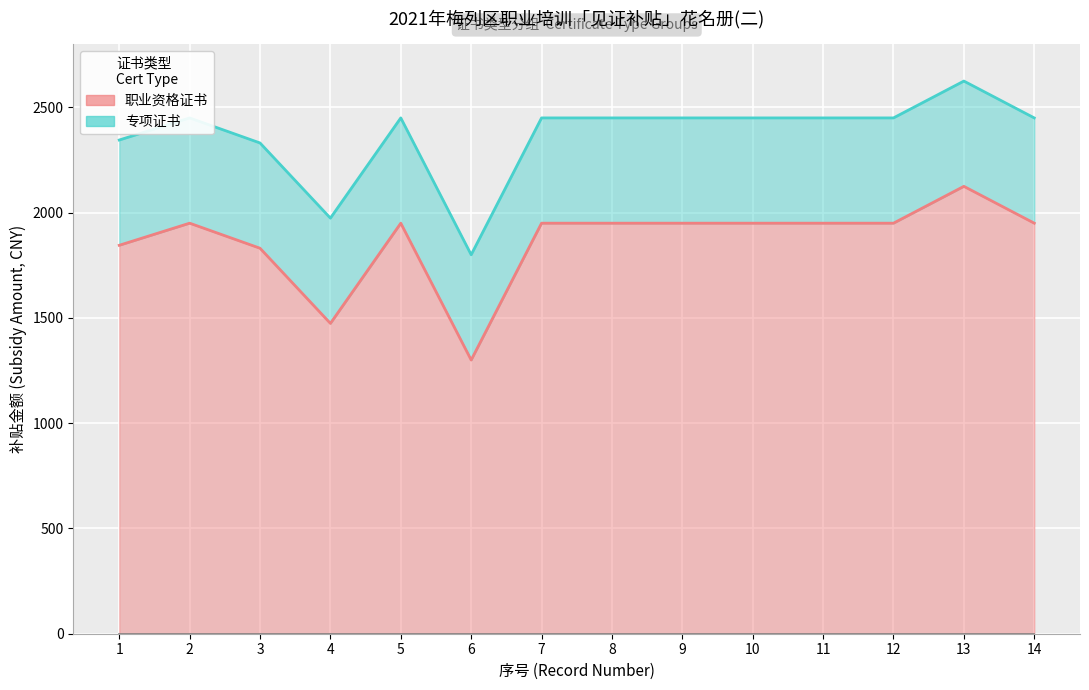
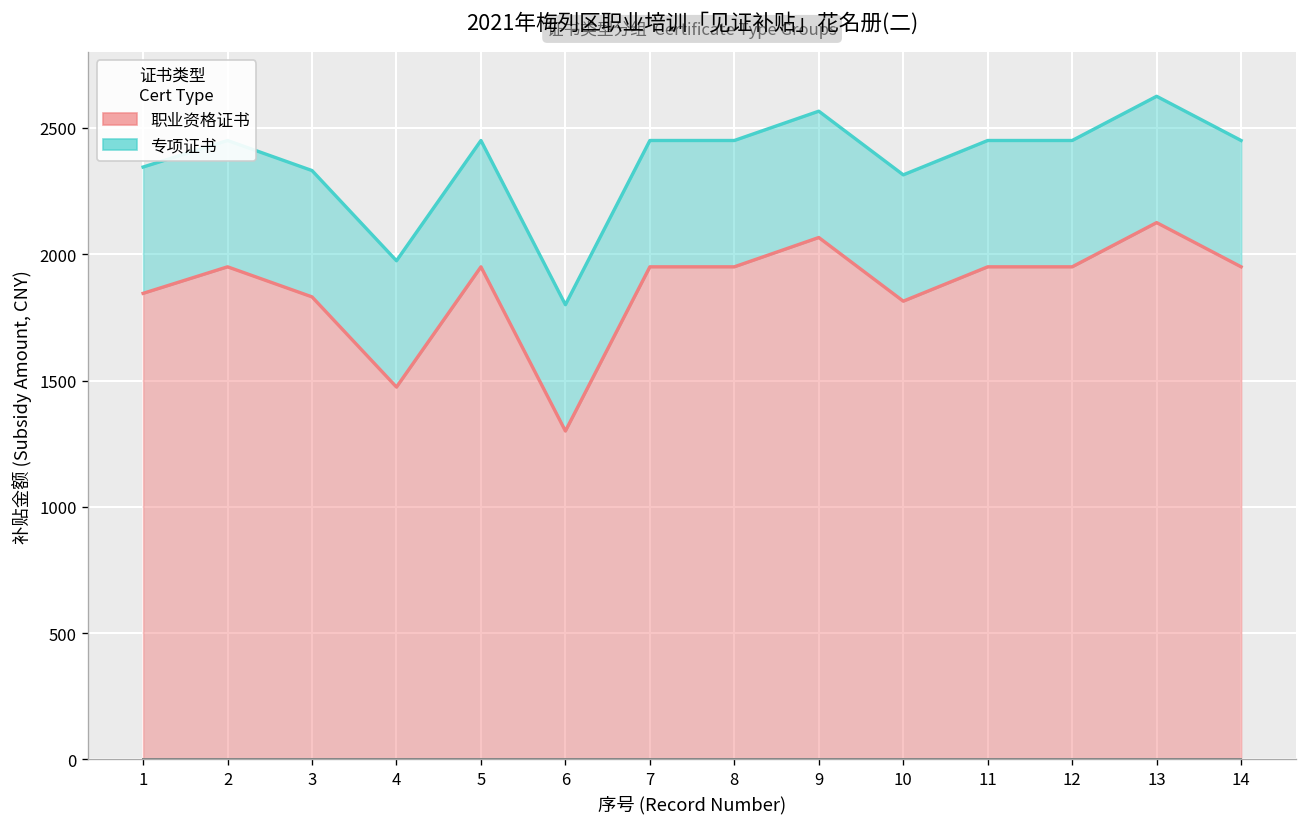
职业资格证书, 9: 1950 -> 2070
职业资格证书, 10: 1950 -> 1810
